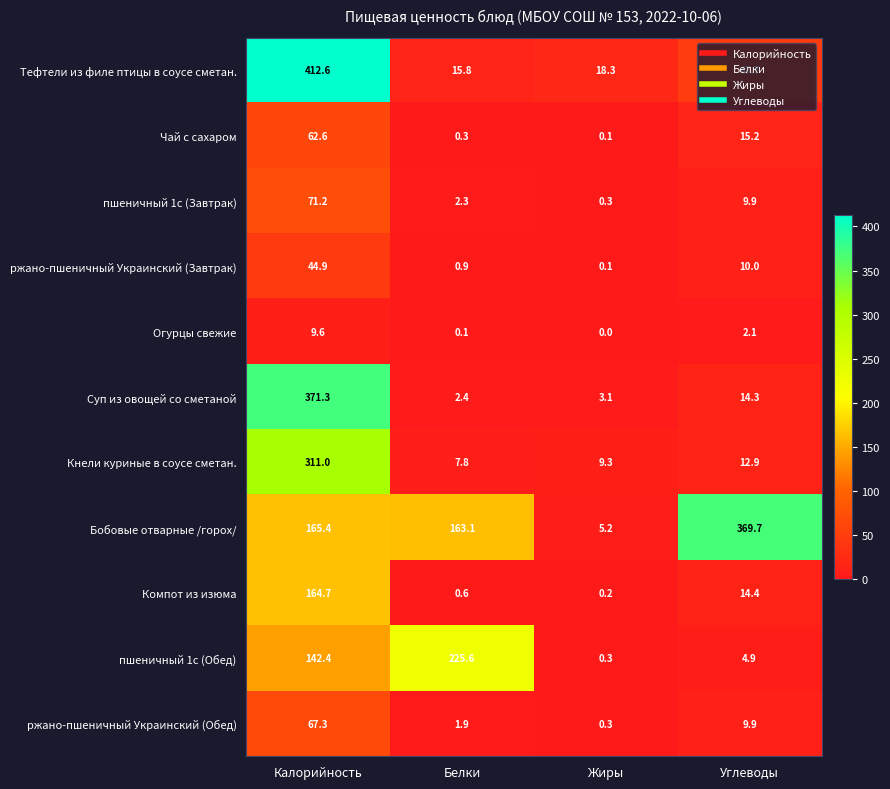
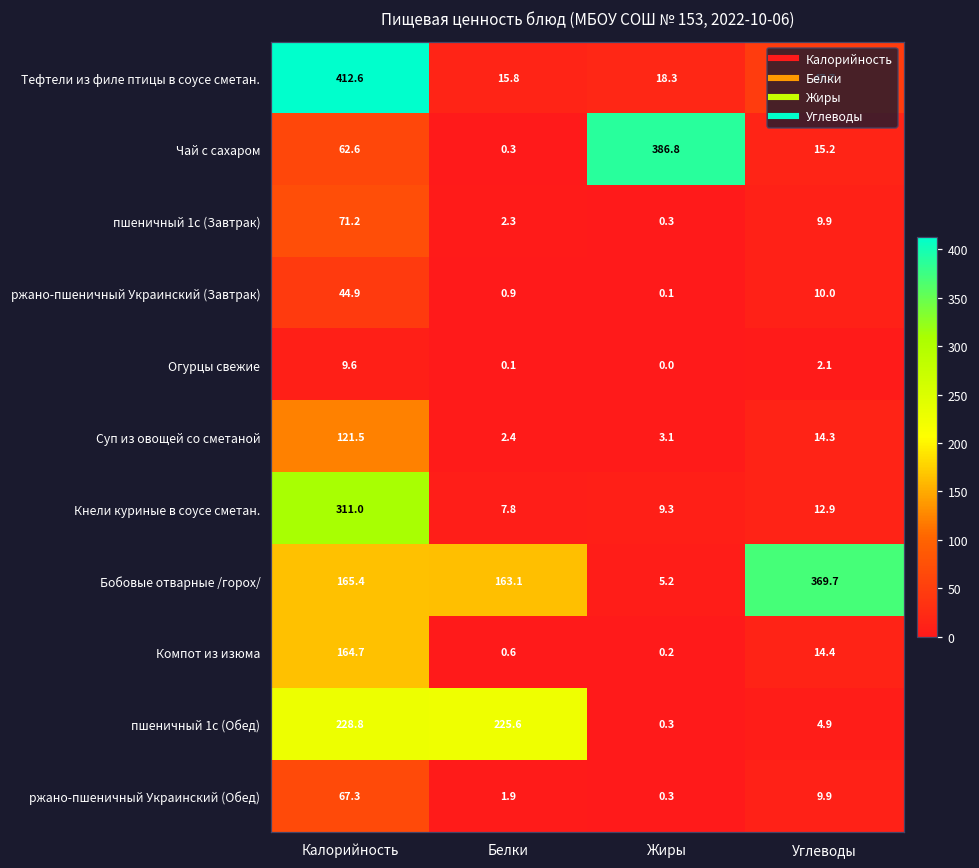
Чай с сахаром, Жиры: 0.1 -> 386.8
Суп из овощей со сметаной, Калорийность: 371.3 -> 121.5
пшеничный 1с (Обед), Калорийность: 142.4 -> 228.8
